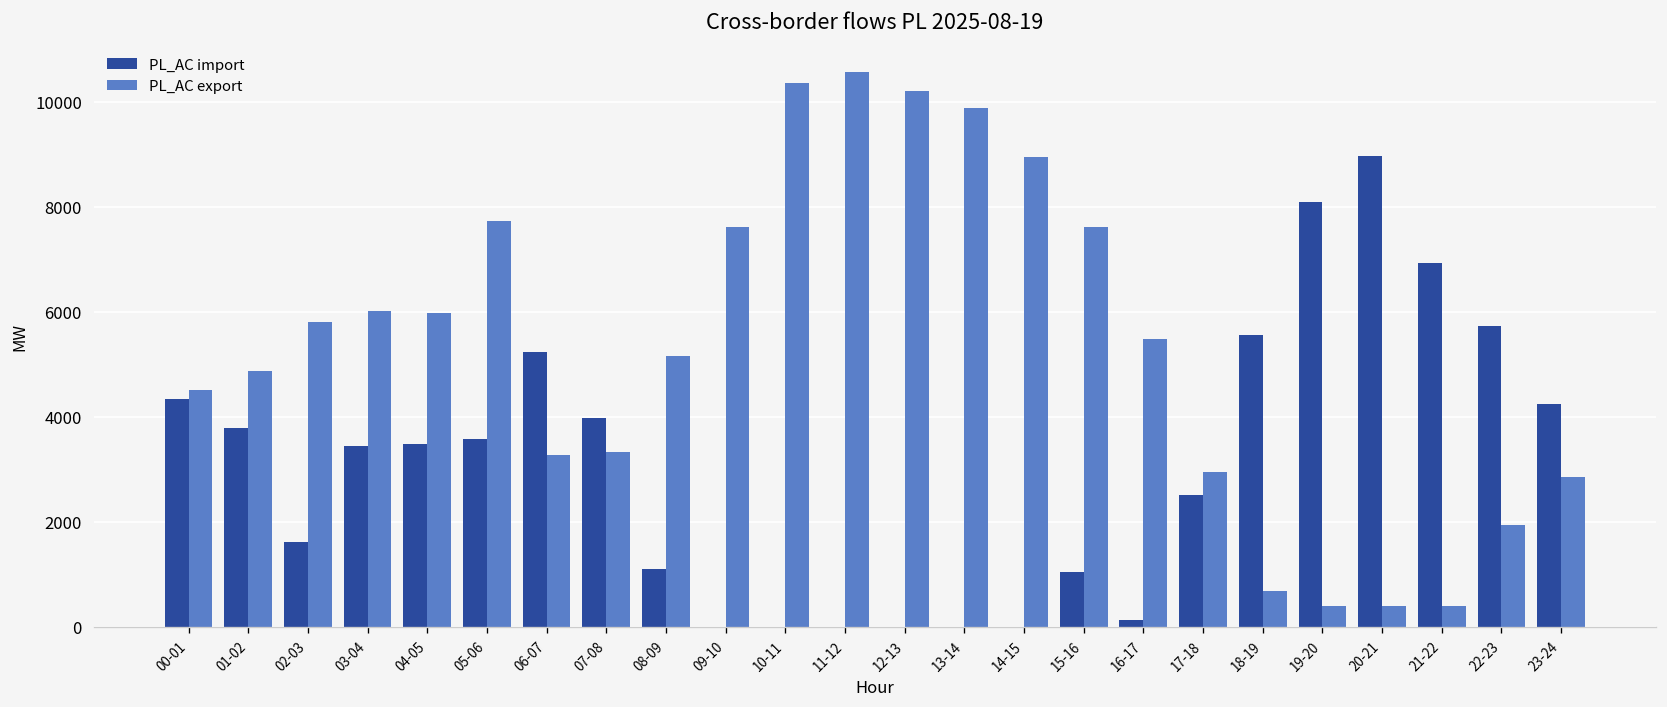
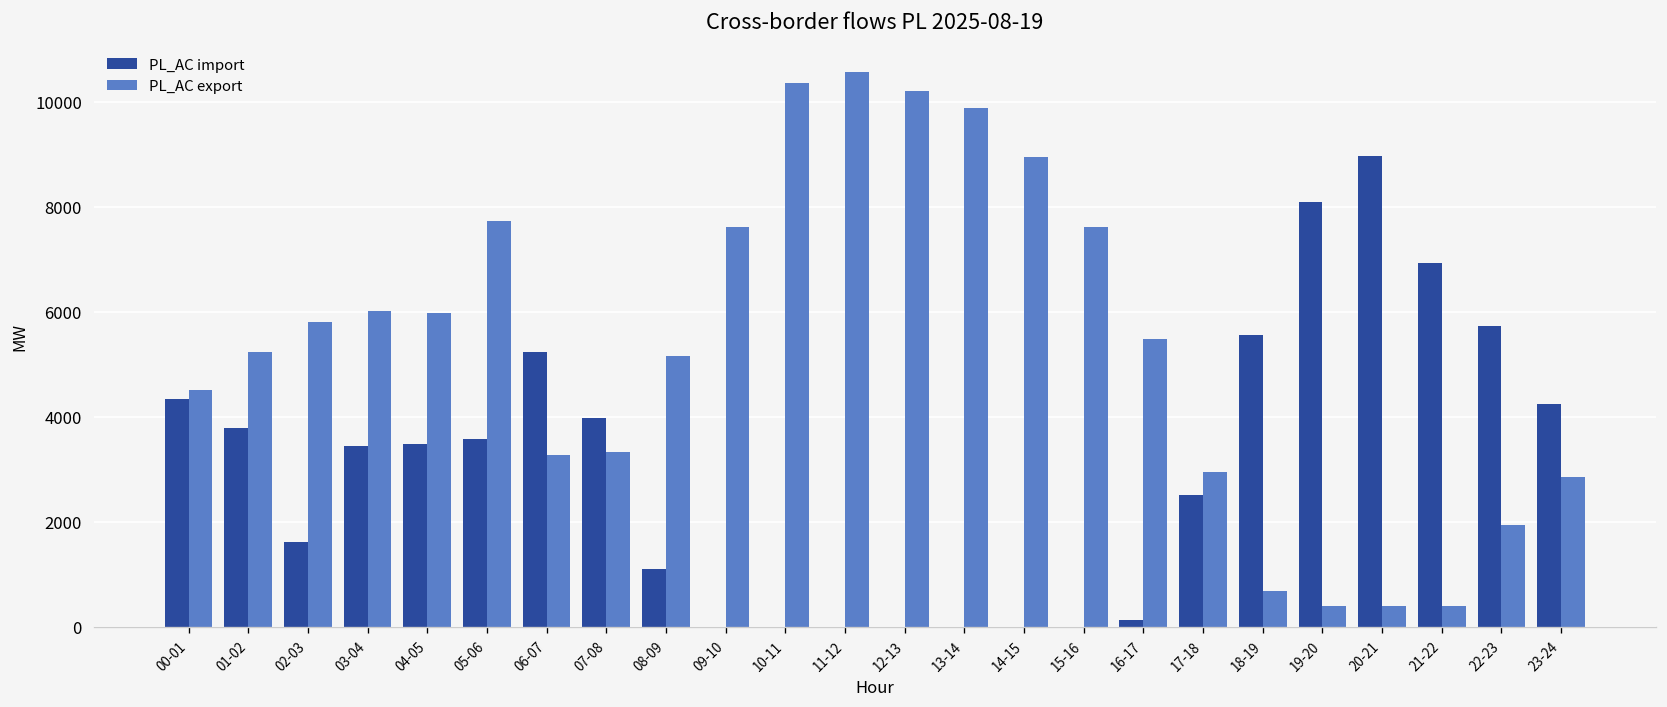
PL_AC export, 01-02: 4900 -> 5200
PL_AC import, 15-16: 1000 -> 0
